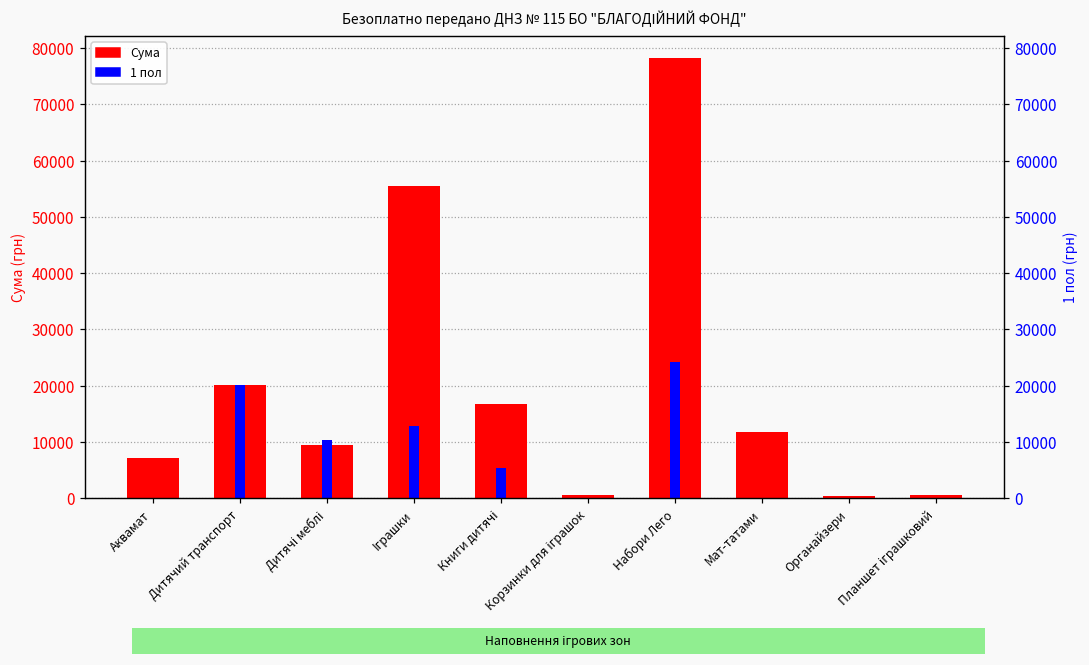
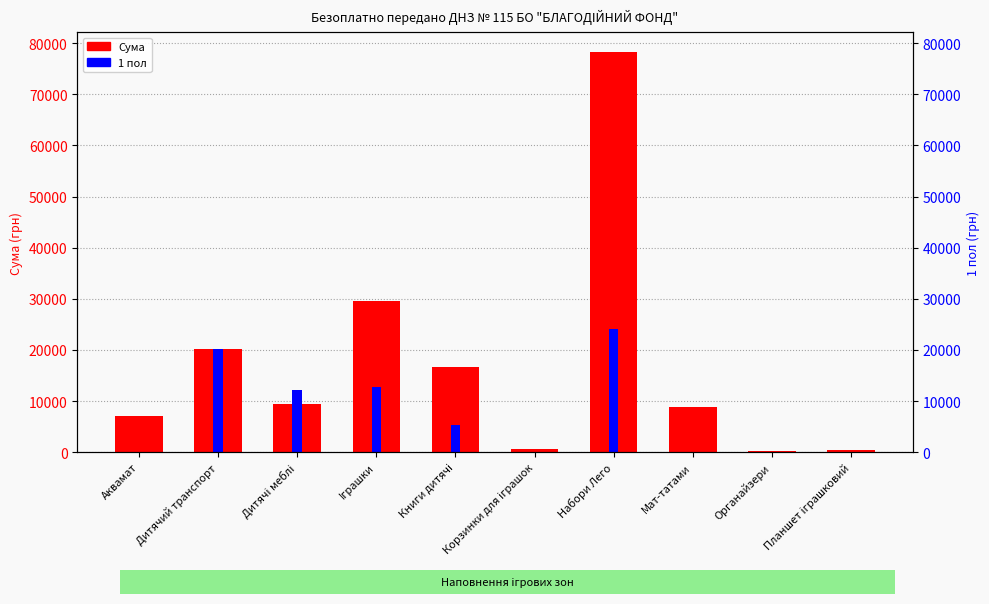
1 пол, Дитячі меблі: 10000 -> 12000
Сума, Іграшки: 56000 -> 30000
Сума, Мат-татами: 12000 -> 9000
